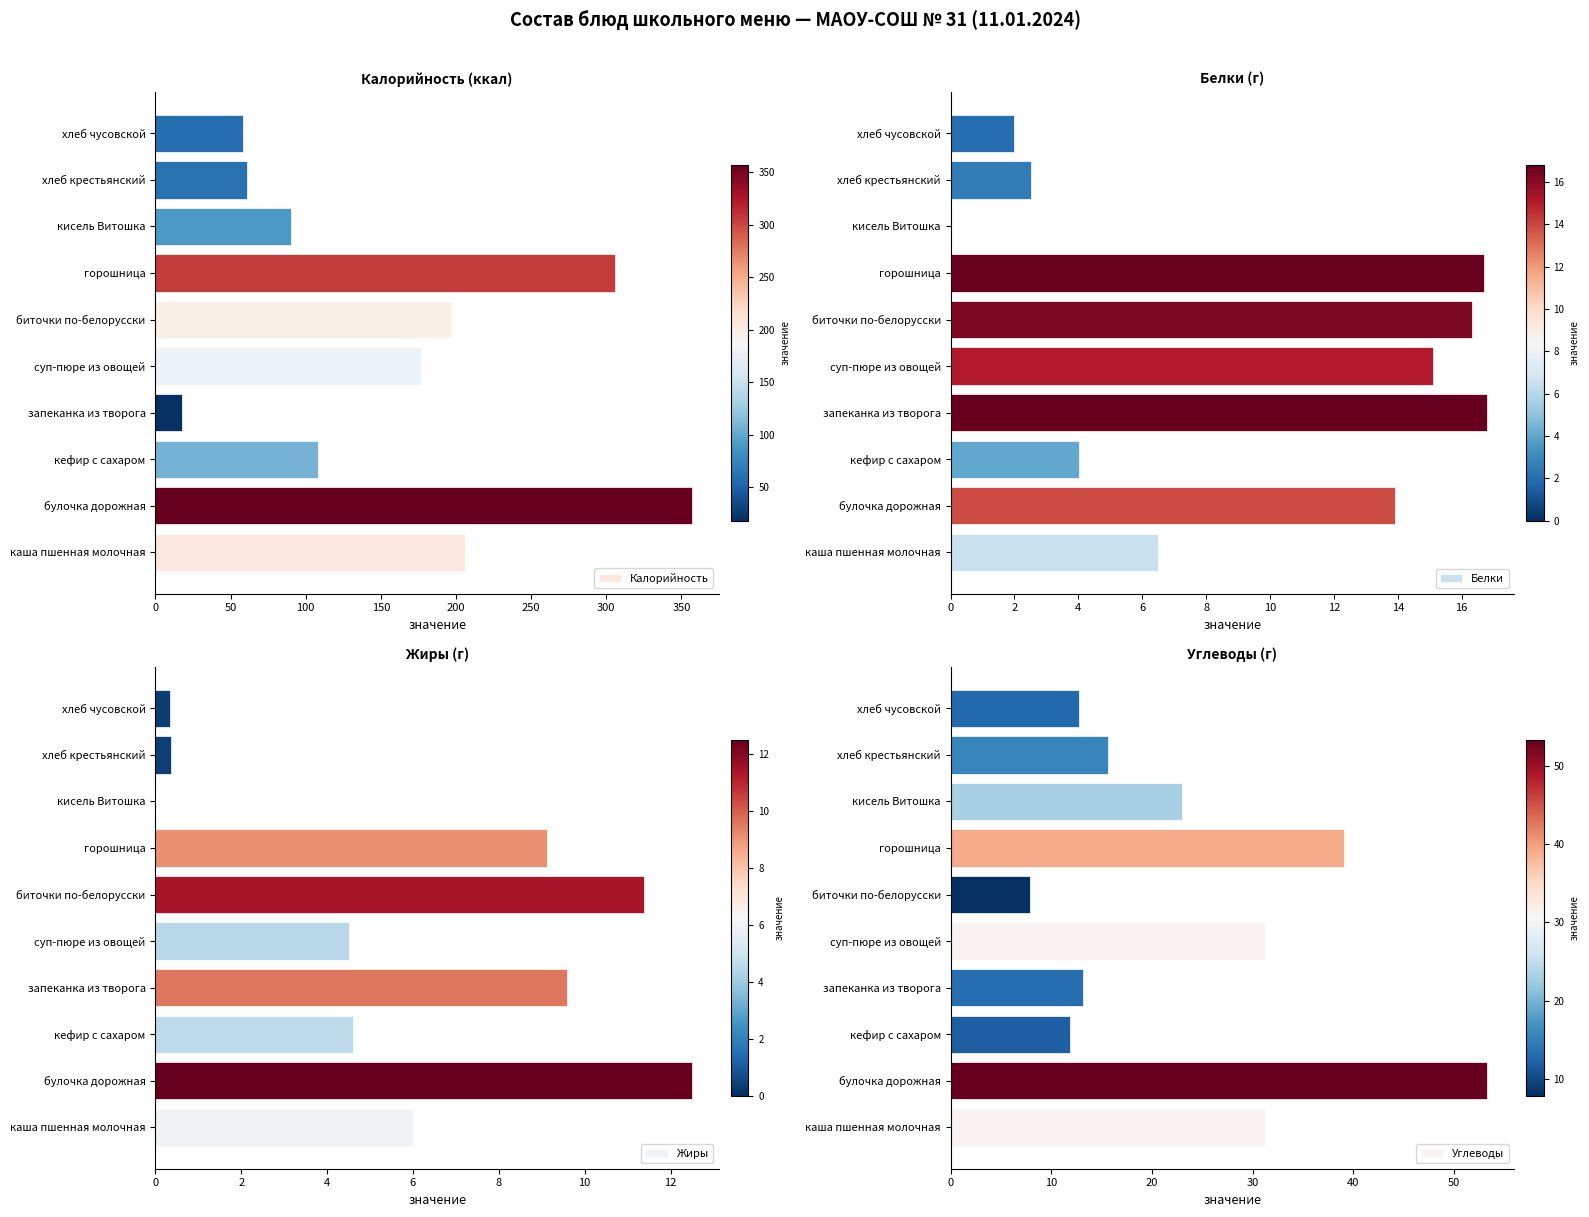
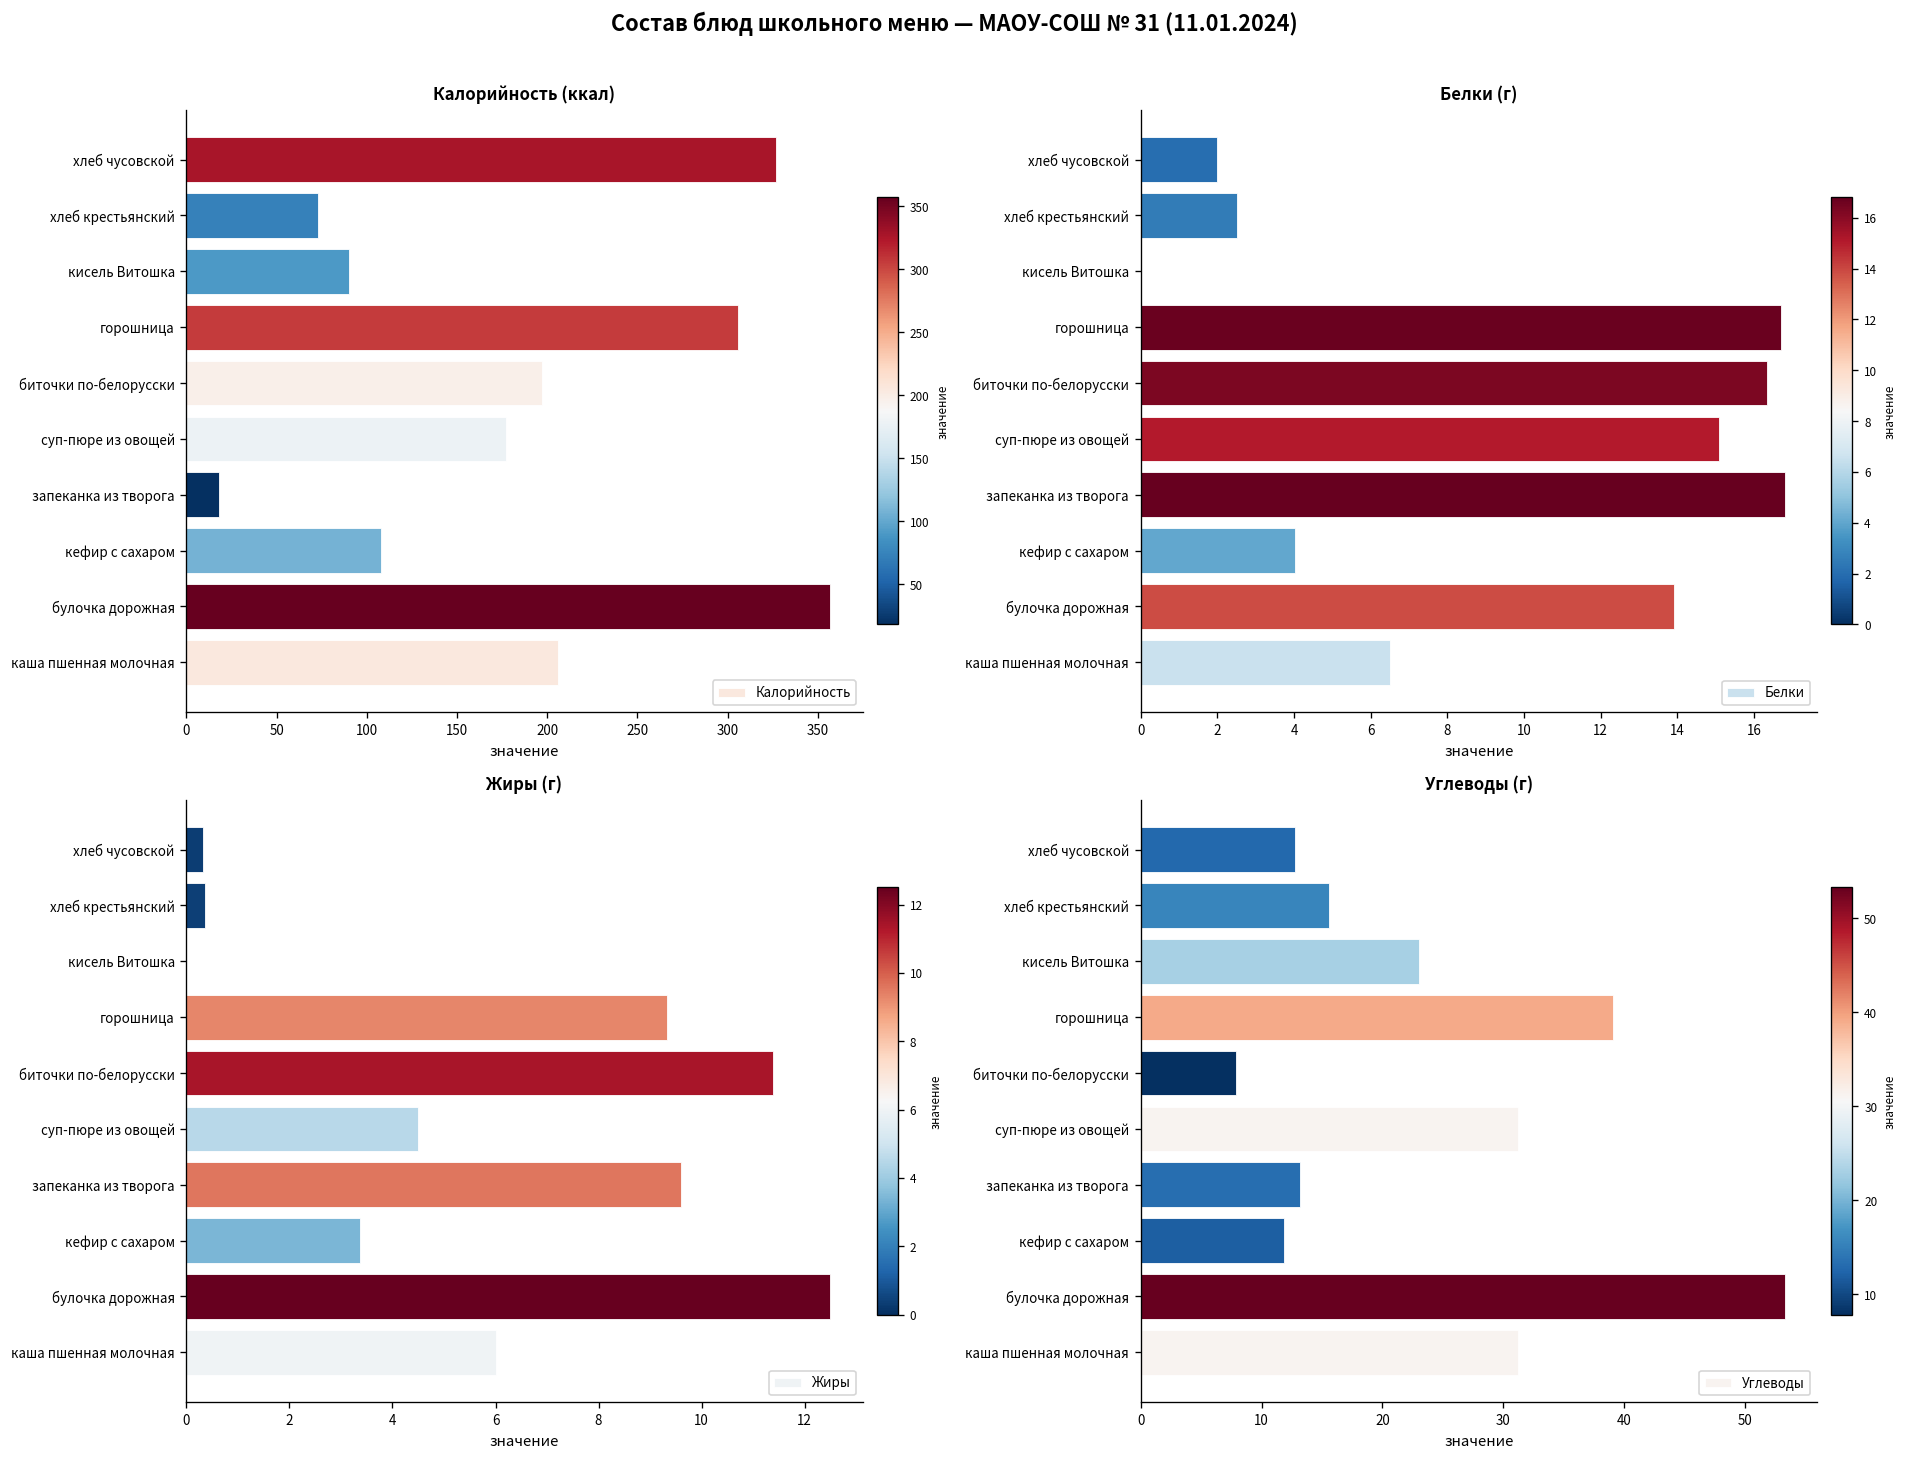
Калорийность (ккал), хлеб чусовской: 58 -> 327
Калорийность (ккал), хлеб крестьянский: 61 -> 73
Жиры (г), горошница: 9.1 -> 9.3
Жиры (г), кефир с сахаром: 4.6 -> 3.4
